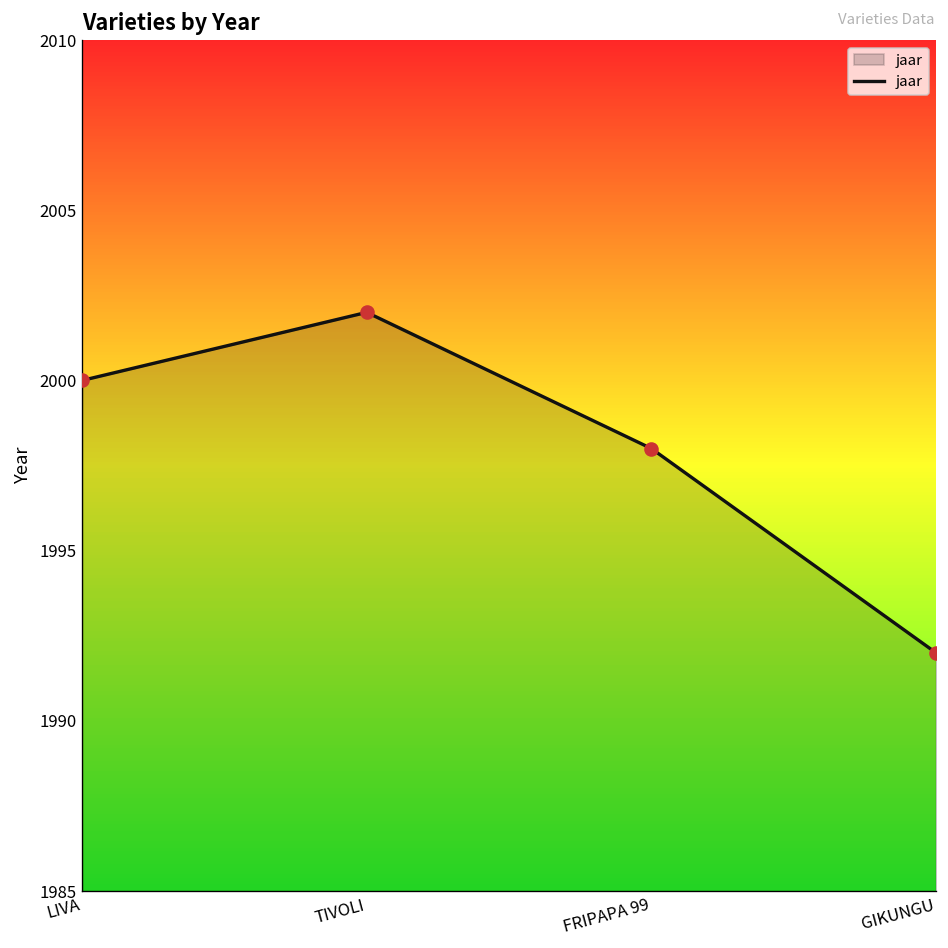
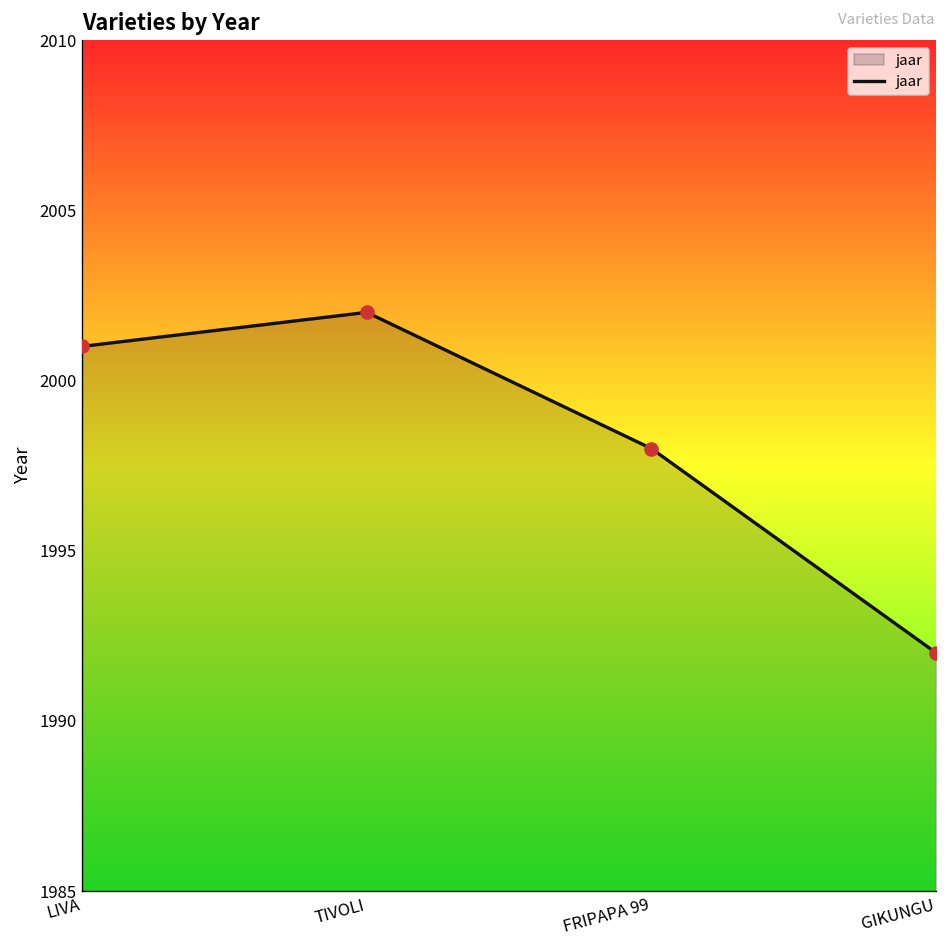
LIVA: 2000 -> 2001
